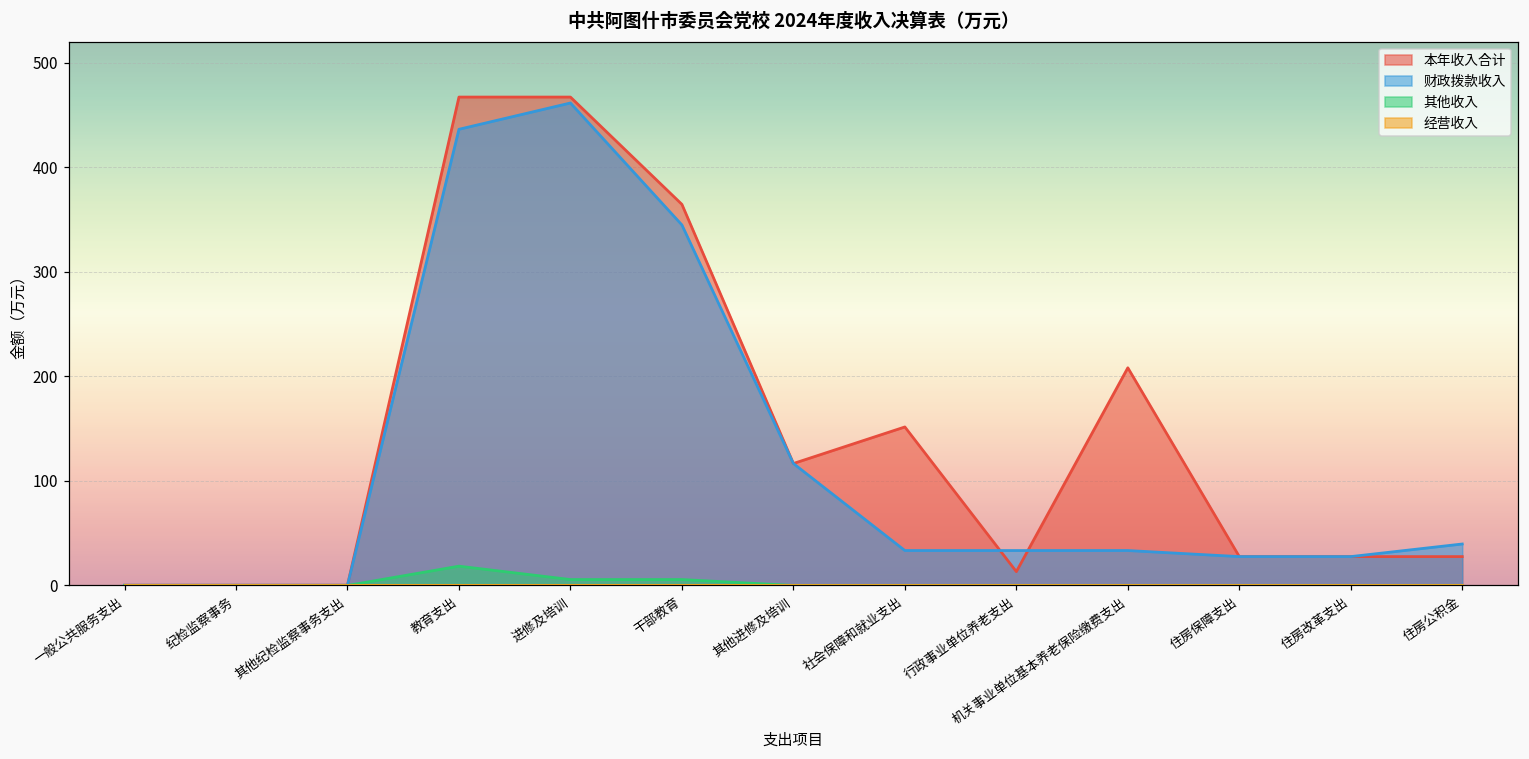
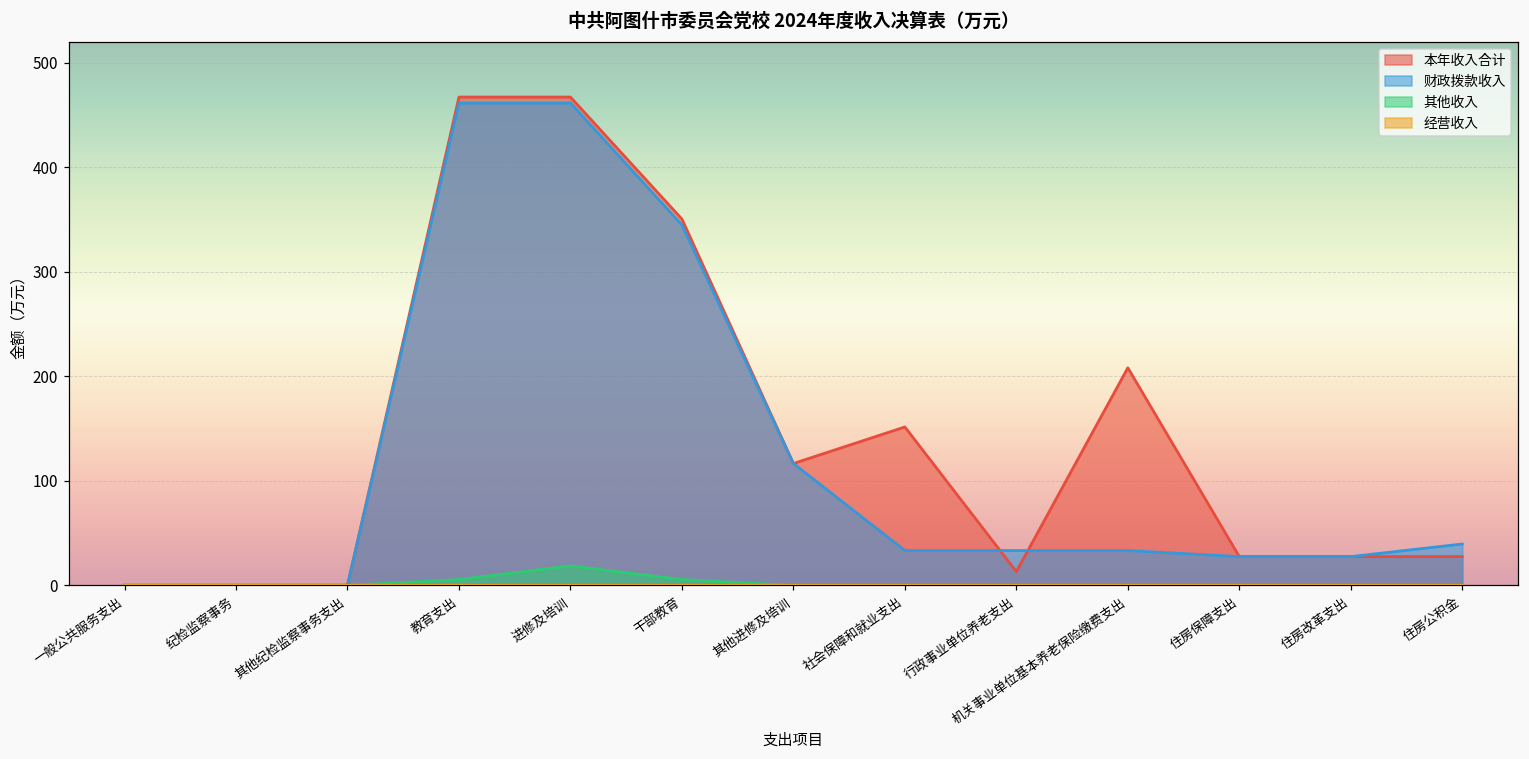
财政拨款收入, 教育支出: 440 -> 460
其他收入, 教育支出: 20 -> 10
其他收入, 进修及培训: 10 -> 20
本年收入合计, 干部教育: 360 -> 350
